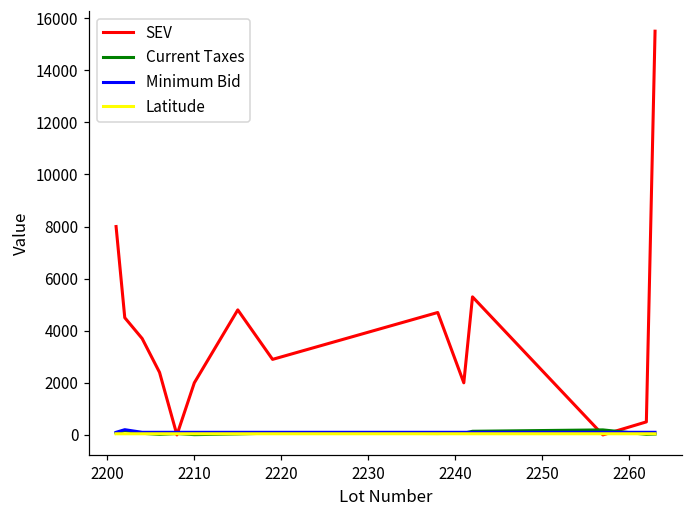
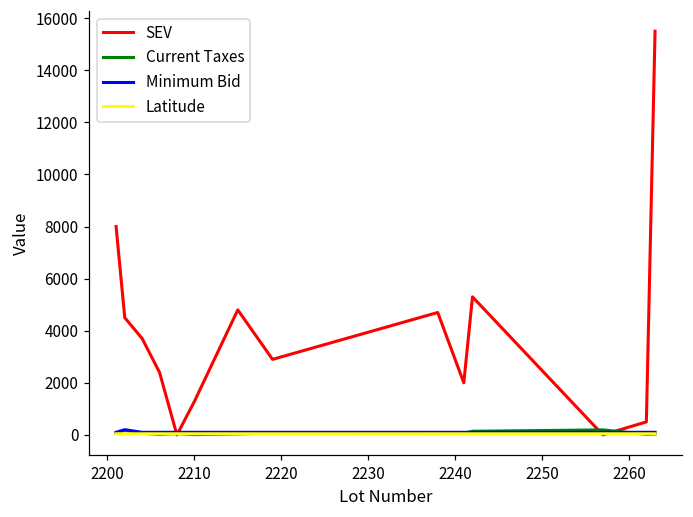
SEV, 2210: 2000 -> 1300
